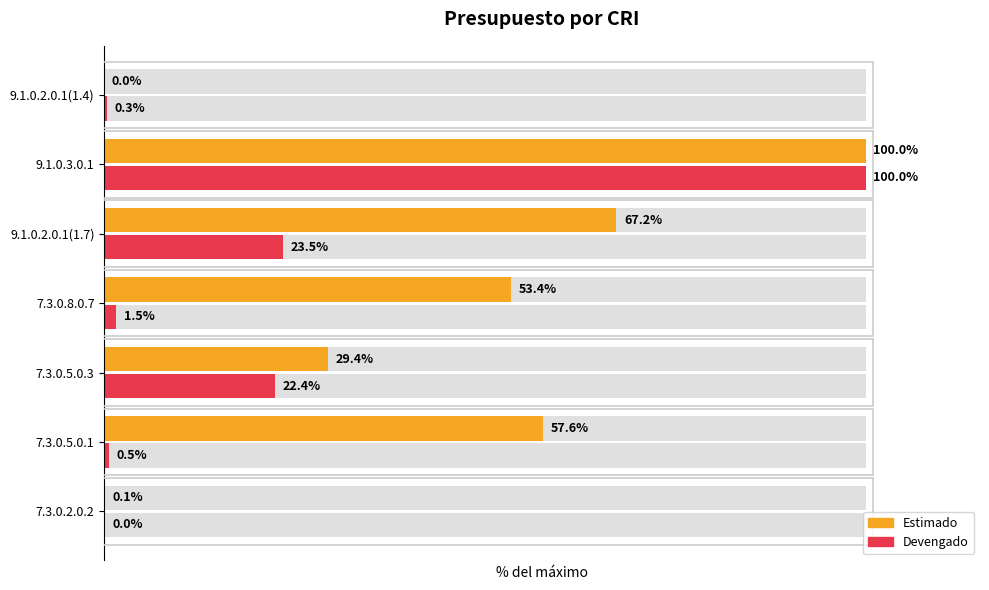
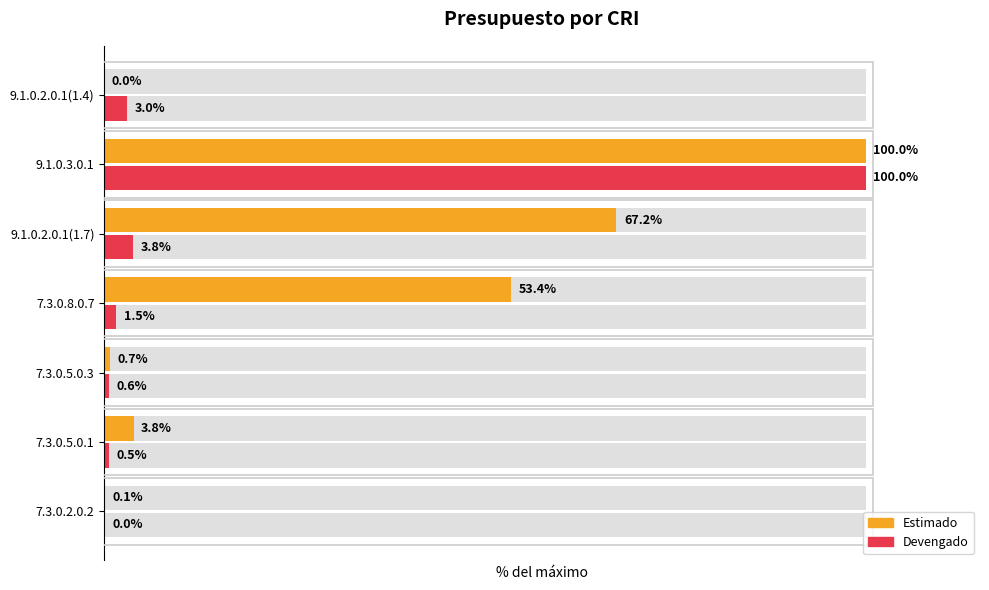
Devengado, 9.1.0.2.0.1(1.4): 0.3% -> 3.0%
Devengado, 9.1.0.2.0.1(1.7): 23.5% -> 3.8%
Estimado, 7.3.0.5.0.3: 29.4% -> 0.7%
Devengado, 7.3.0.5.0.3: 22.4% -> 0.6%
Estimado, 7.3.0.5.0.1: 57.6% -> 3.8%
